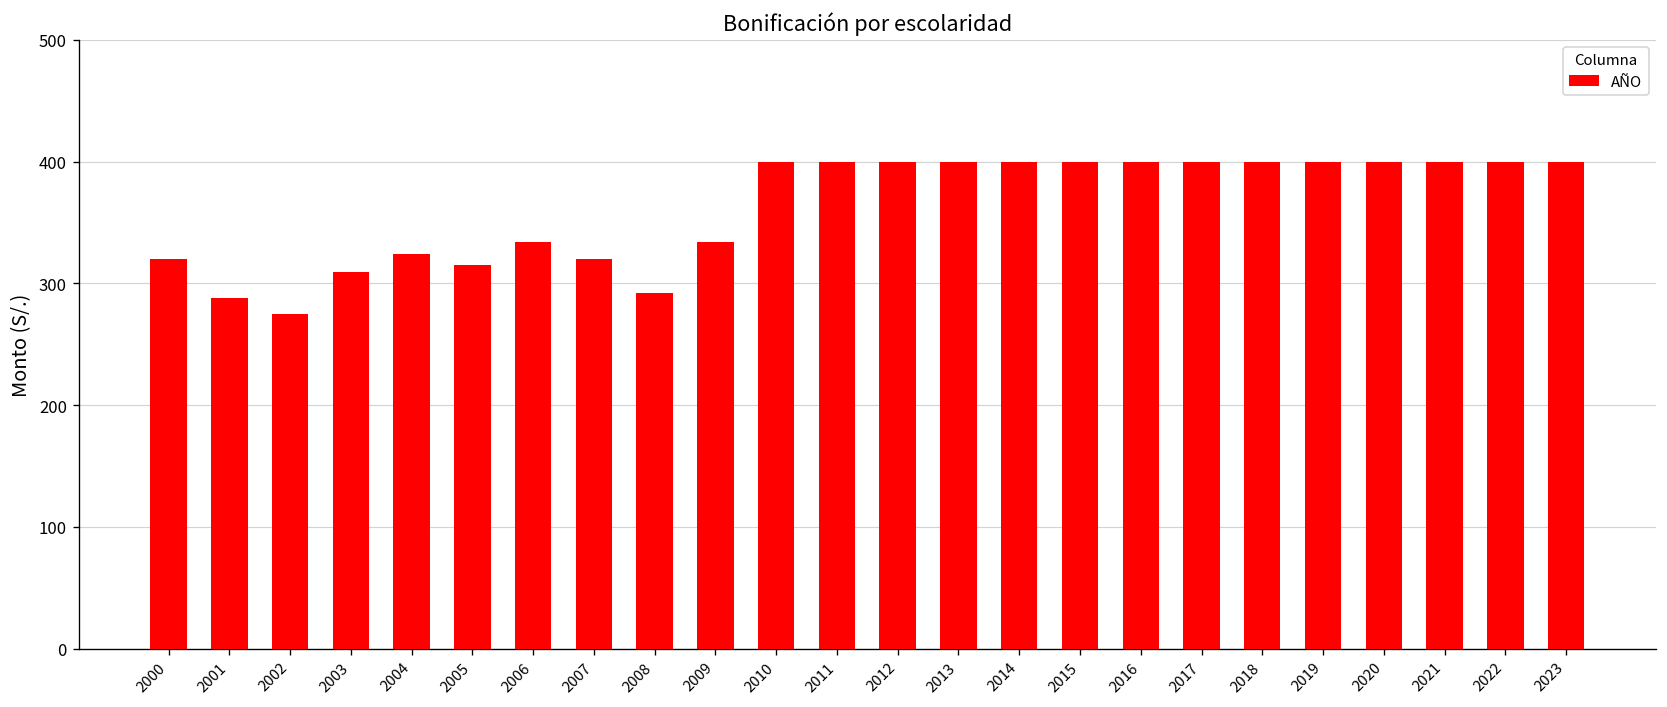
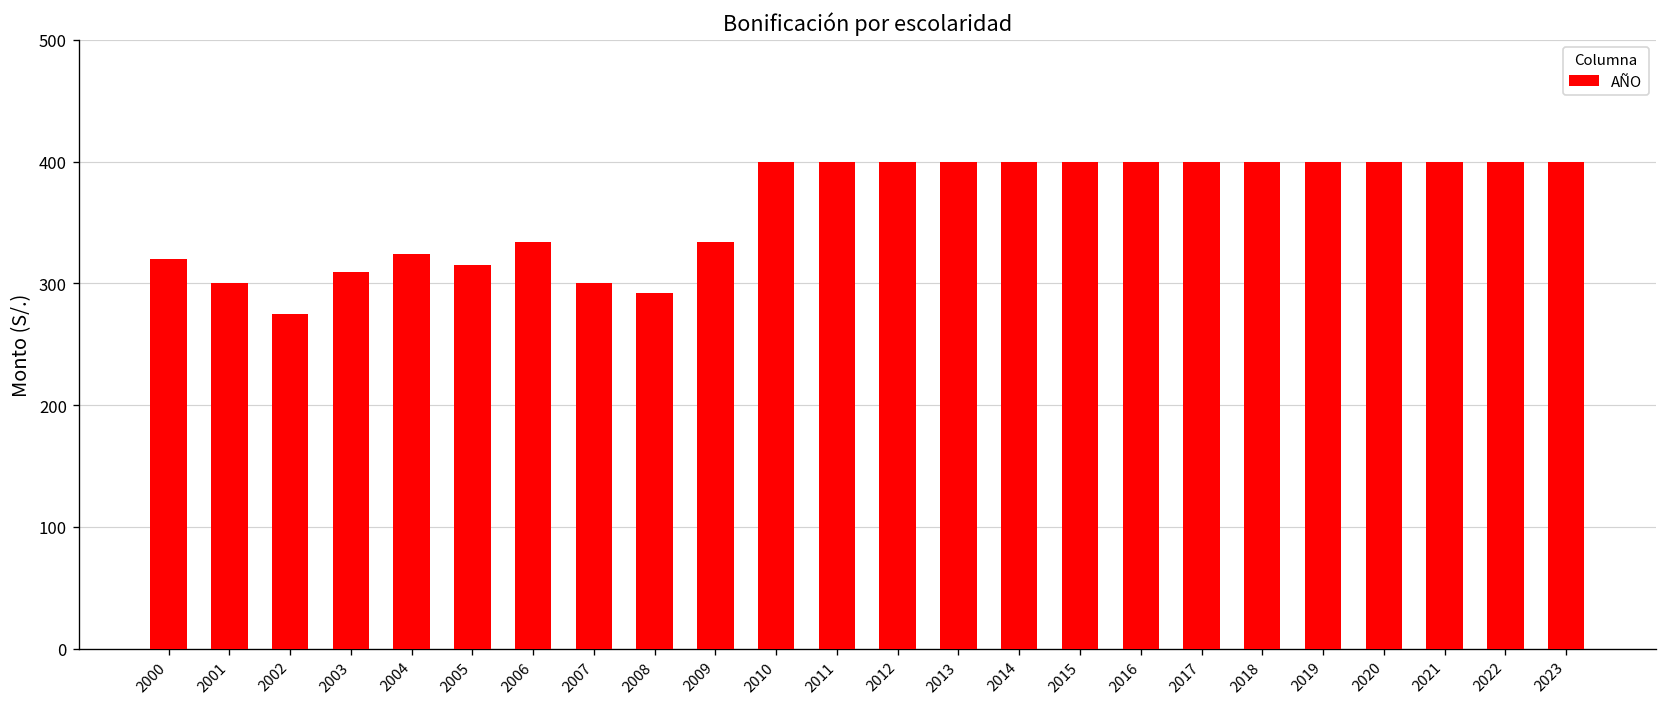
2001: 288 -> 300
2007: 320 -> 300
